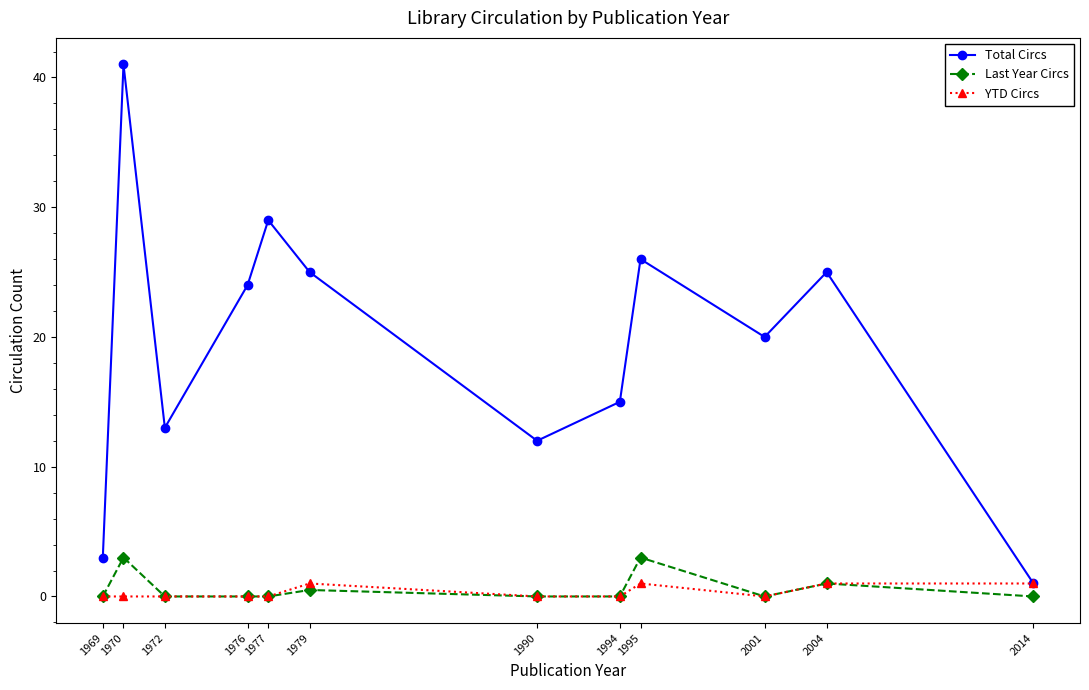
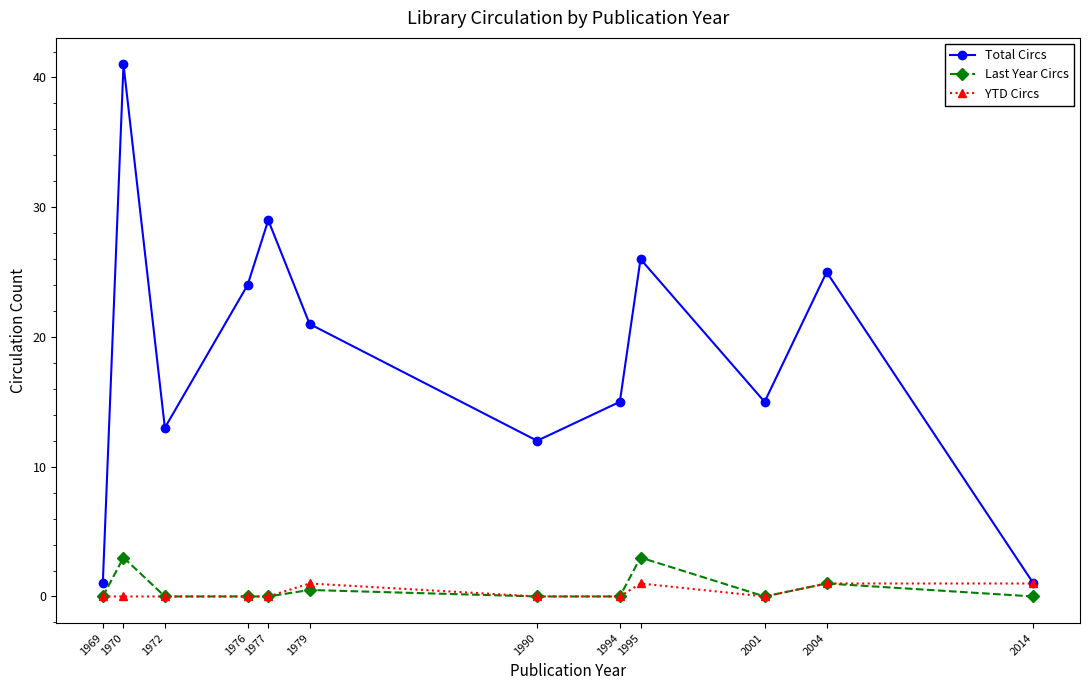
Total Circs, 1969: 3 -> 1
Total Circs, 1979: 25 -> 21
Total Circs, 2001: 20 -> 15
